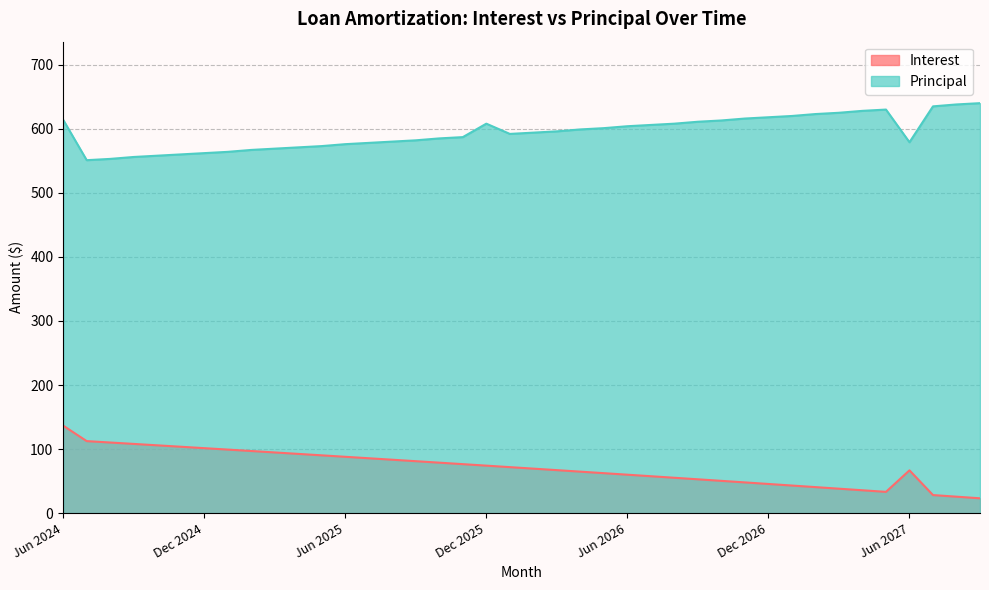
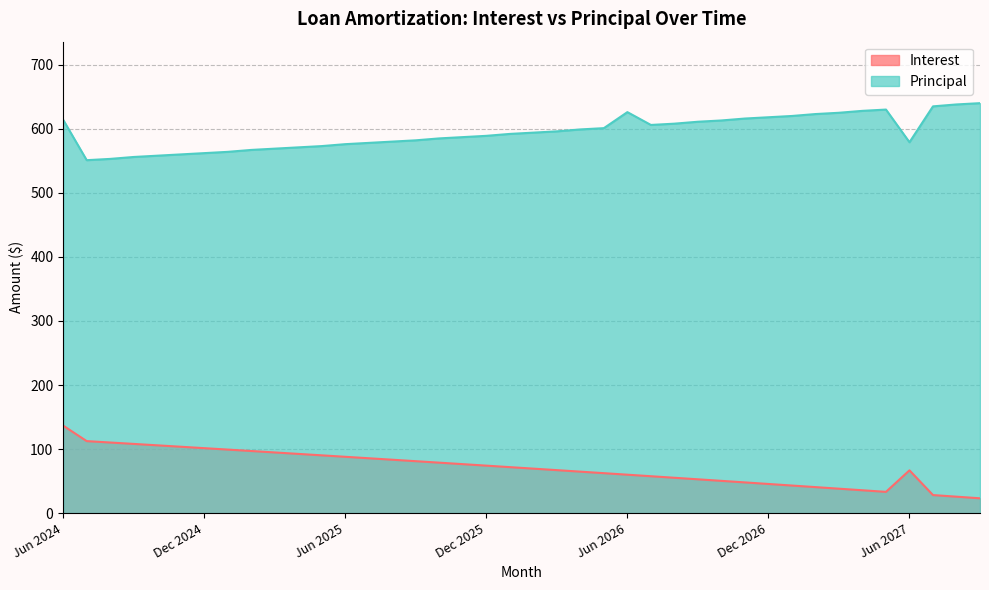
Principal, Dec 2025: 610 -> 590
Principal, Jun 2026: 600 -> 630
